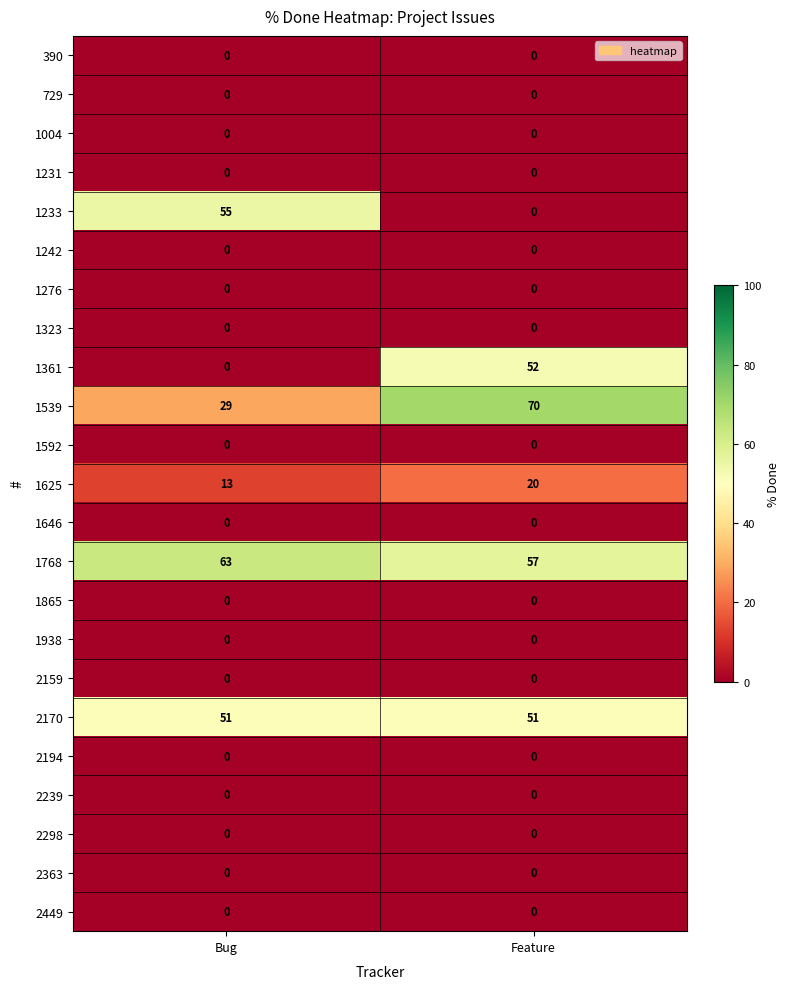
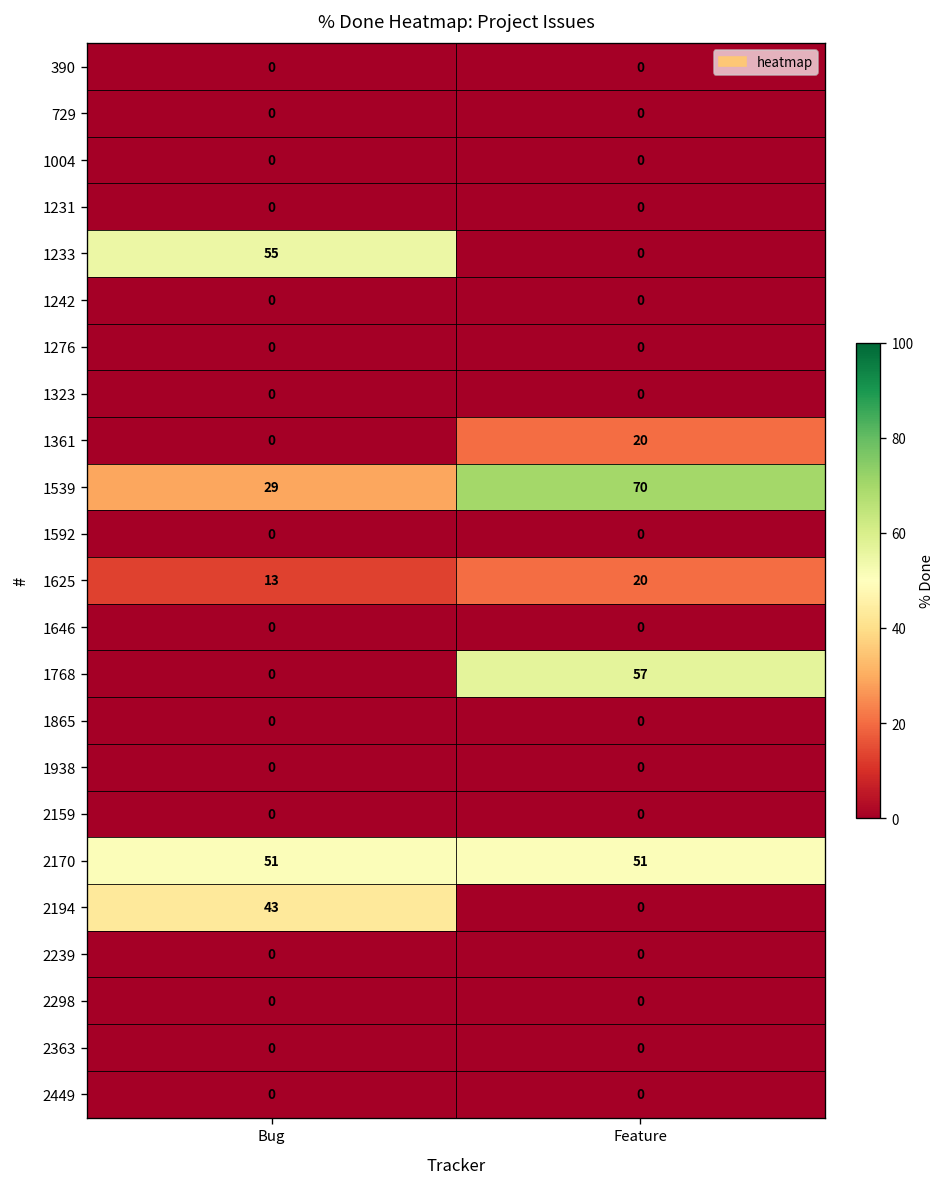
1361, Feature: 52 -> 20
1768, Bug: 63 -> 0
2194, Bug: 0 -> 43
